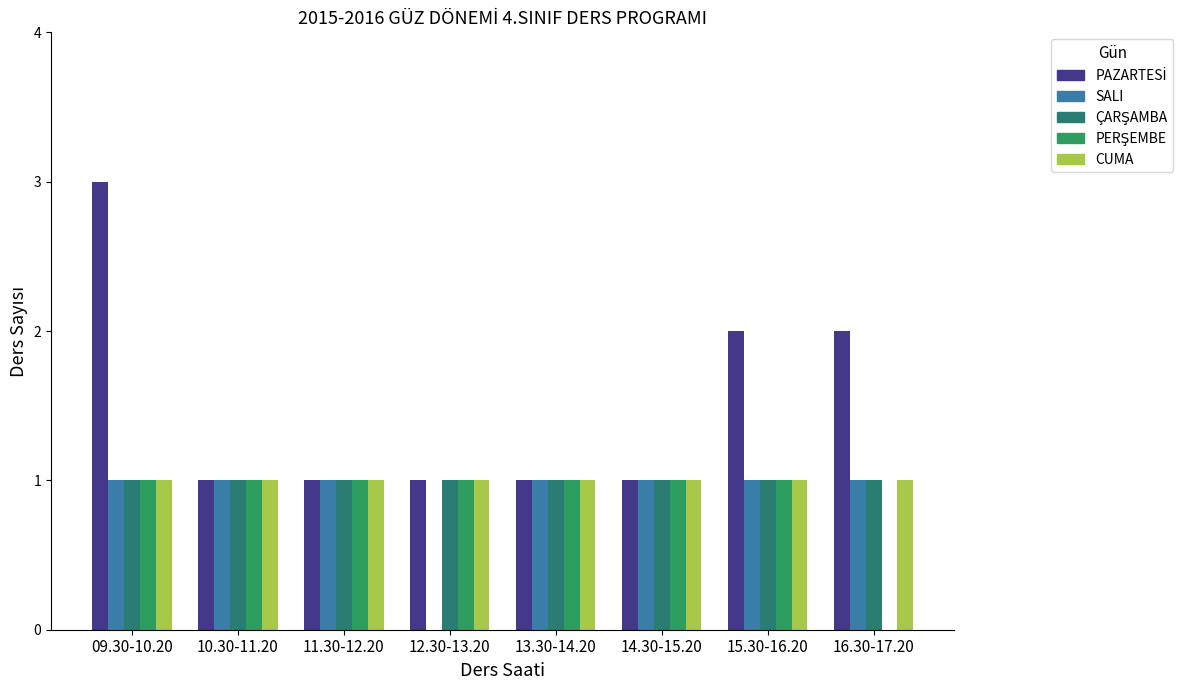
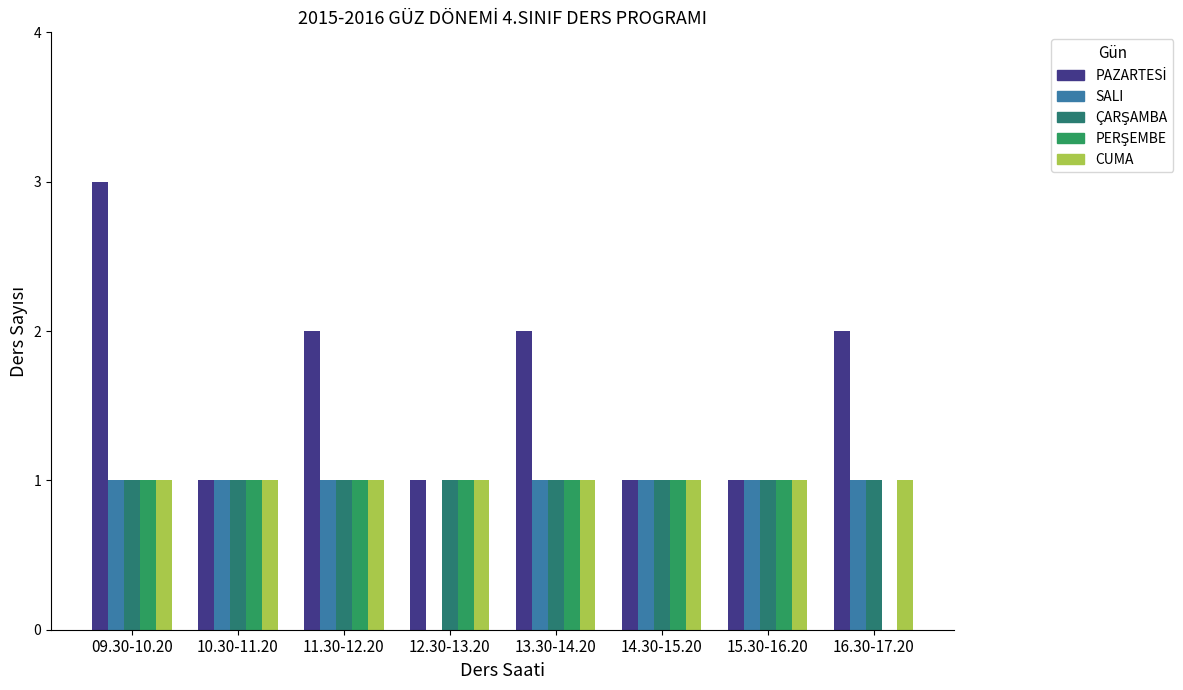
PAZARTESİ, 11.30-12.20: 1 -> 2
PAZARTESİ, 13.30-14.20: 1 -> 2
PAZARTESİ, 15.30-16.20: 2 -> 1
